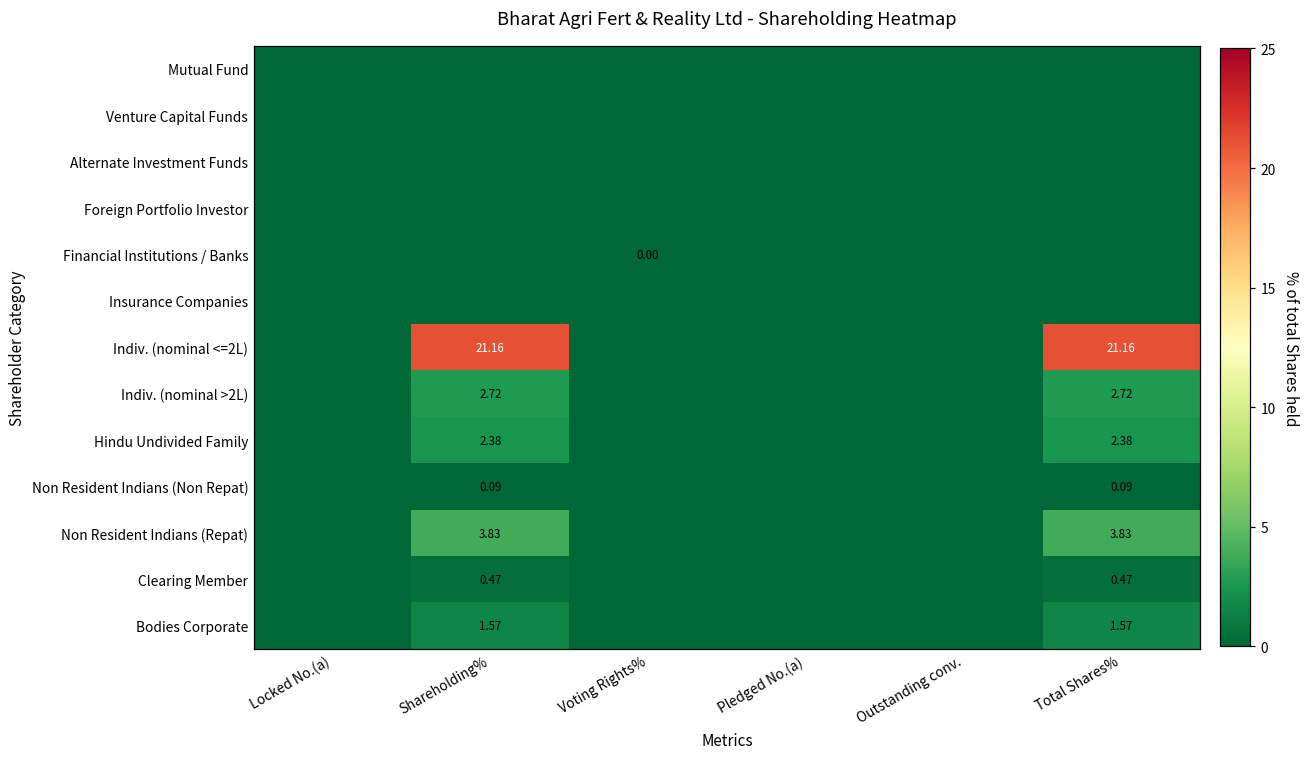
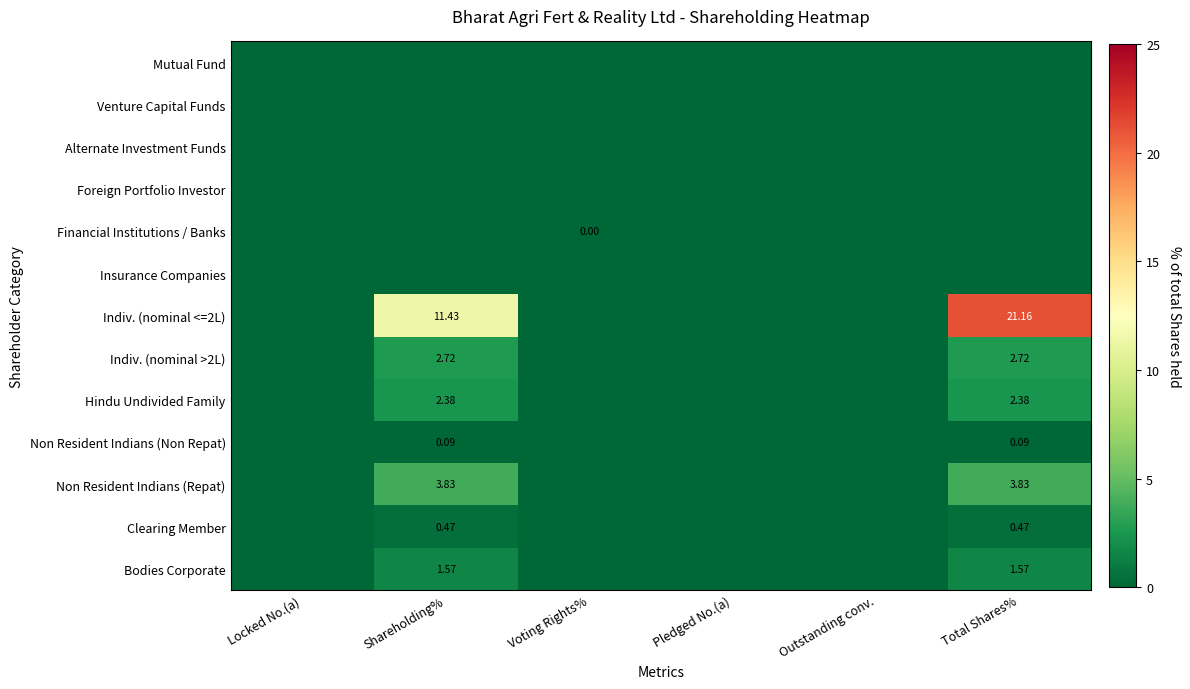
Indiv. (nominal <=2L), Shareholding%: 21.16 -> 11.43
